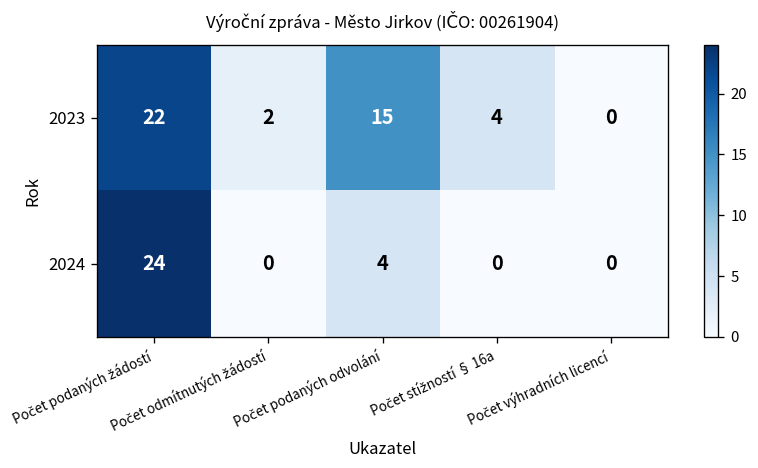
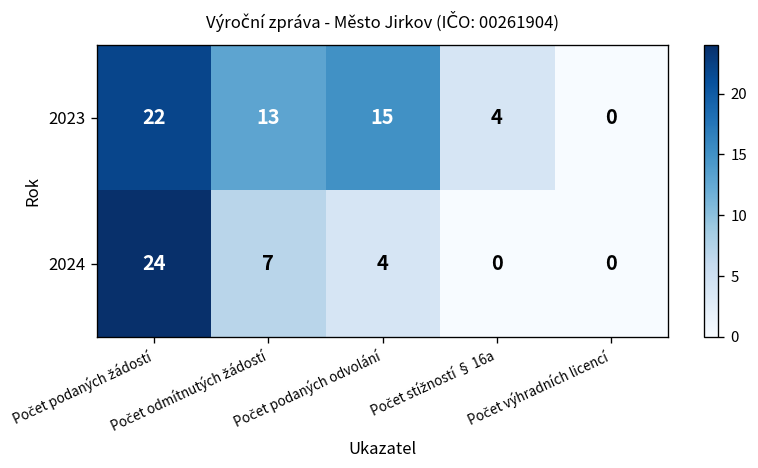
2023, Počet odmítnutých žádostí: 2 -> 13
2024, Počet odmítnutých žádostí: 0 -> 7
